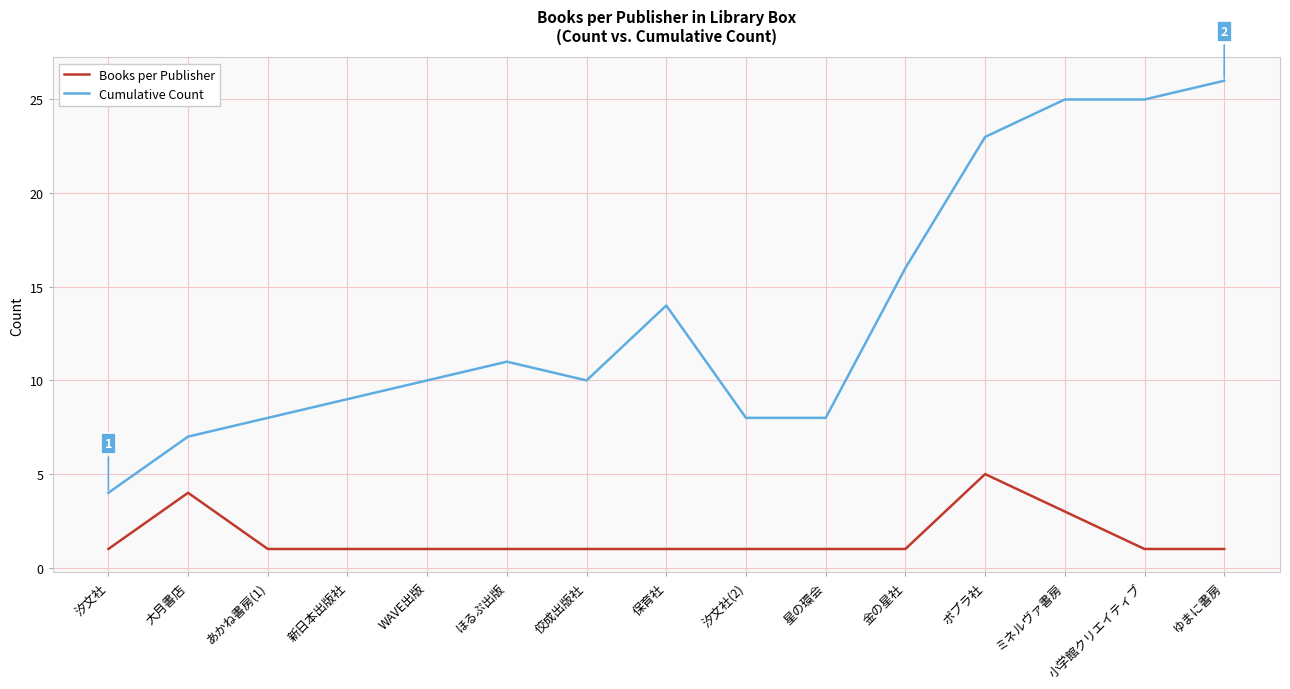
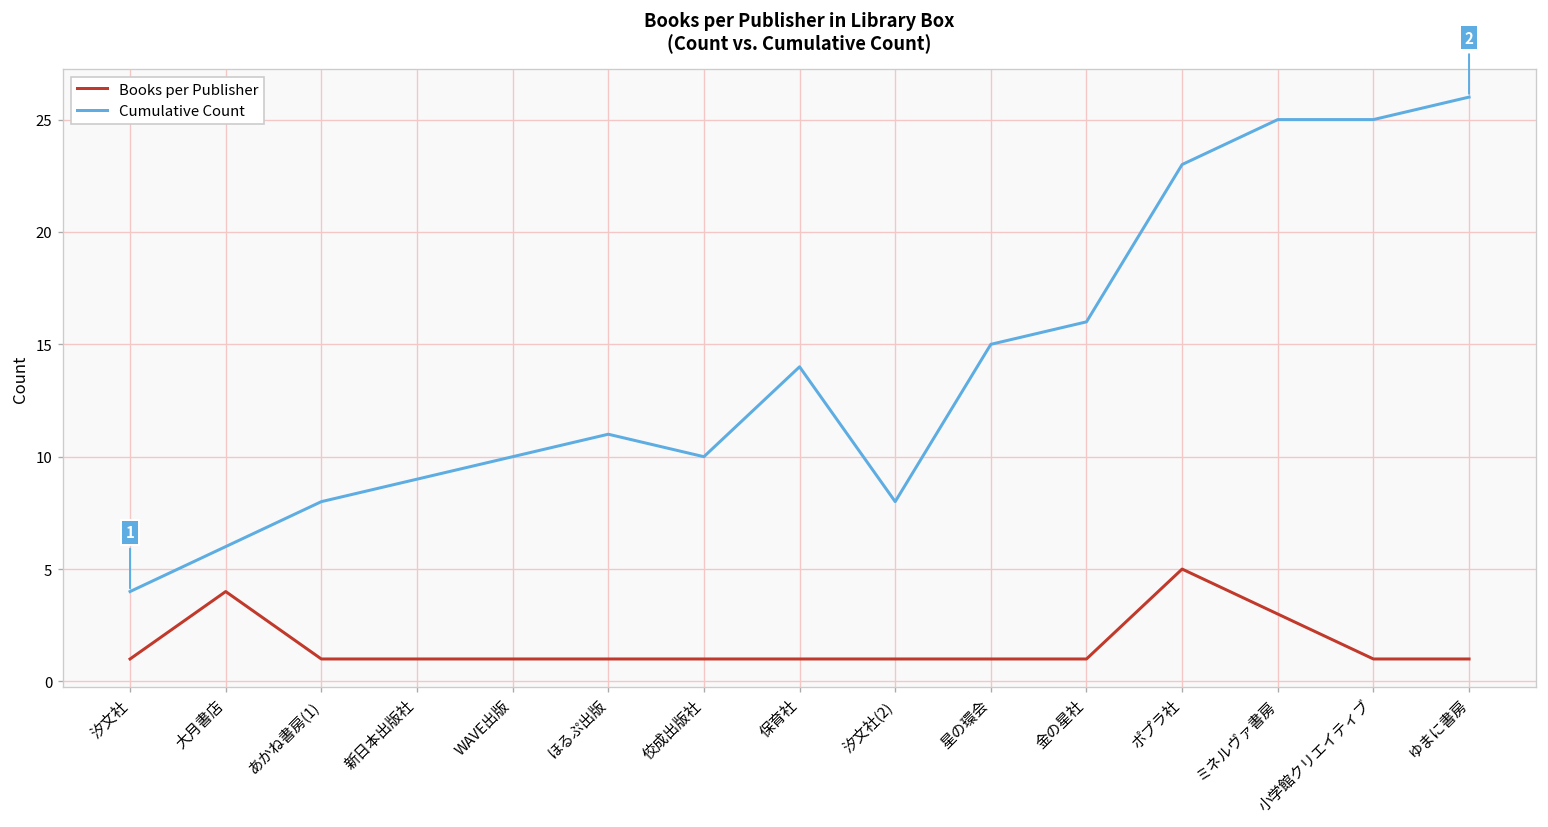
Cumulative Count, 大月書店: 7 -> 6
Cumulative Count, 星の環会: 8 -> 15
